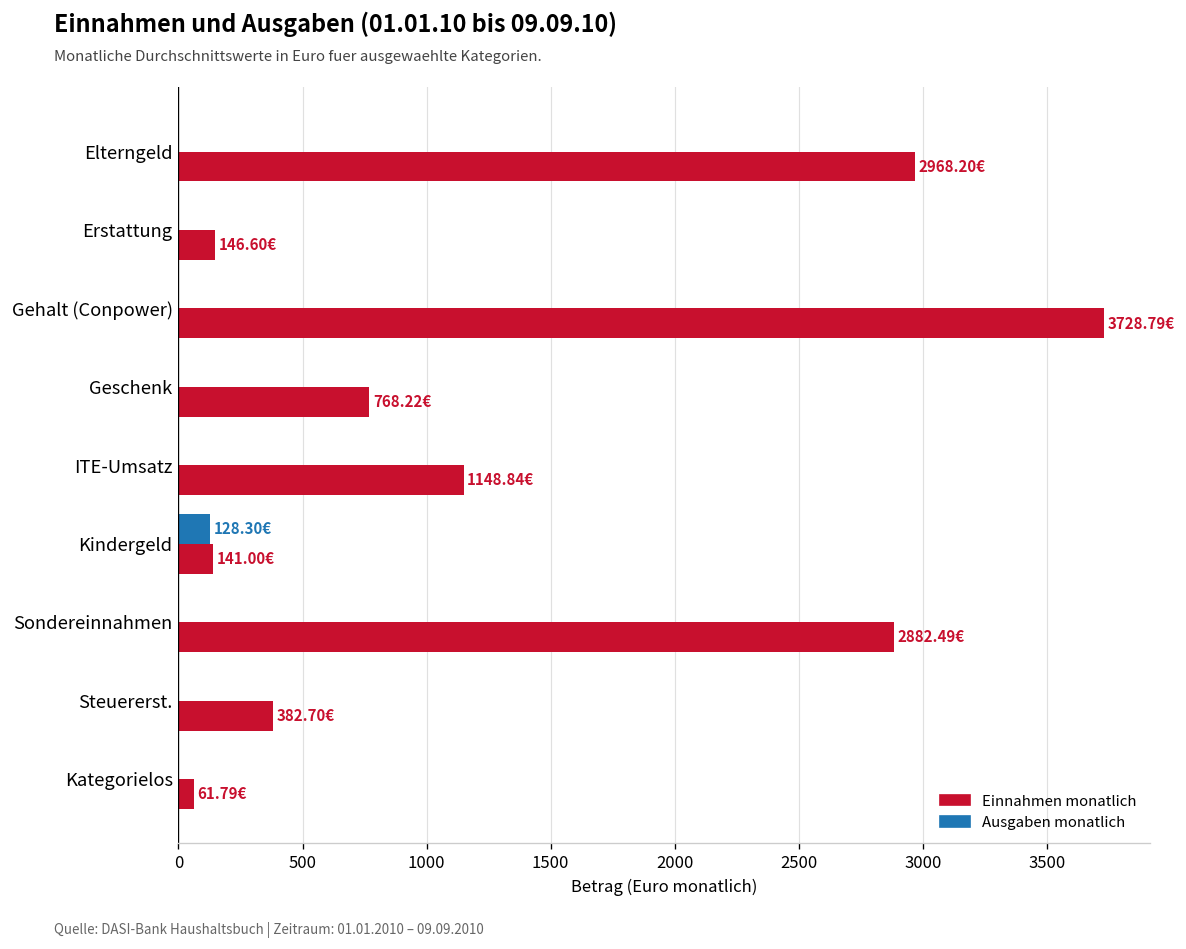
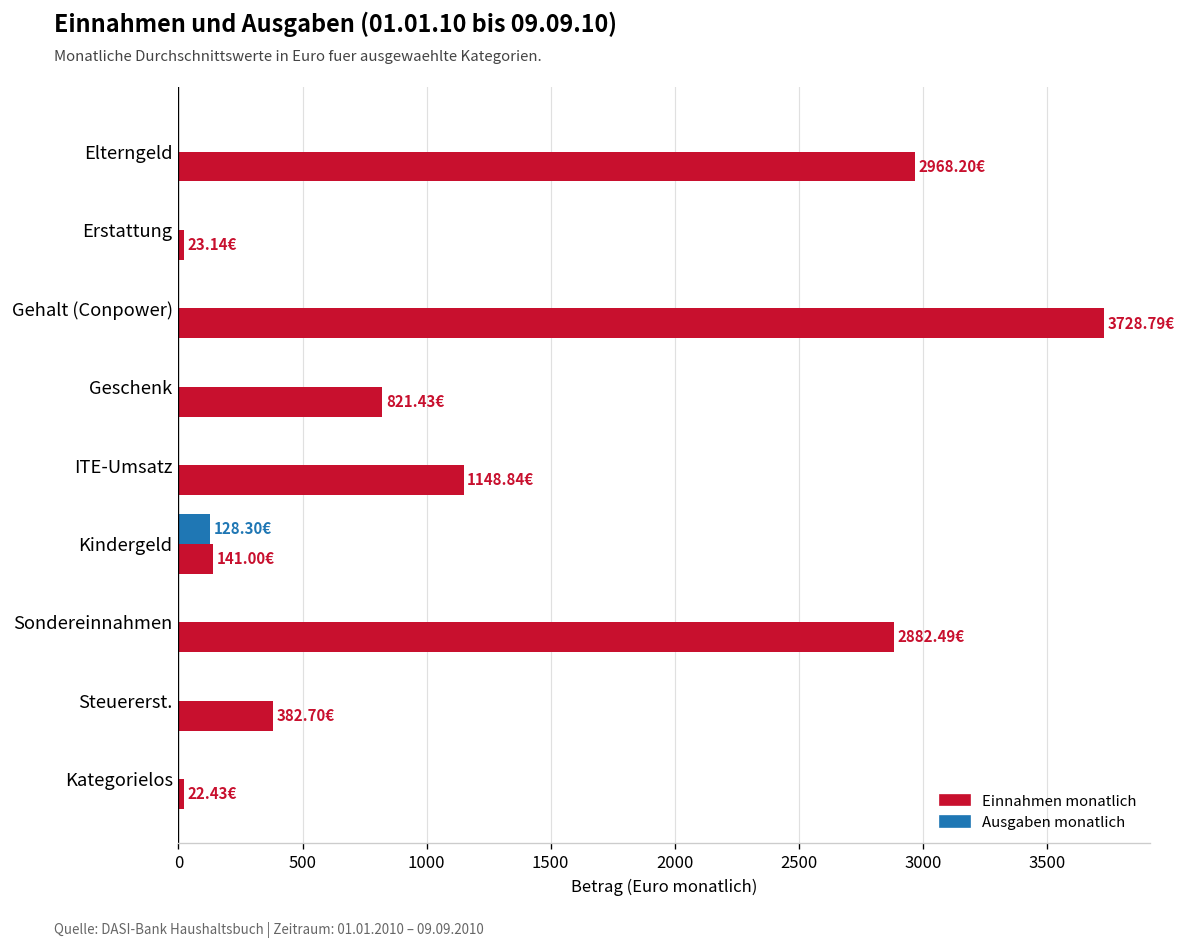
Einnahmen monatlich, Erstattung: 146.60€ -> 23.14€
Einnahmen monatlich, Geschenk: 768.22€ -> 821.43€
Einnahmen monatlich, Kategorielos: 61.79€ -> 22.43€
